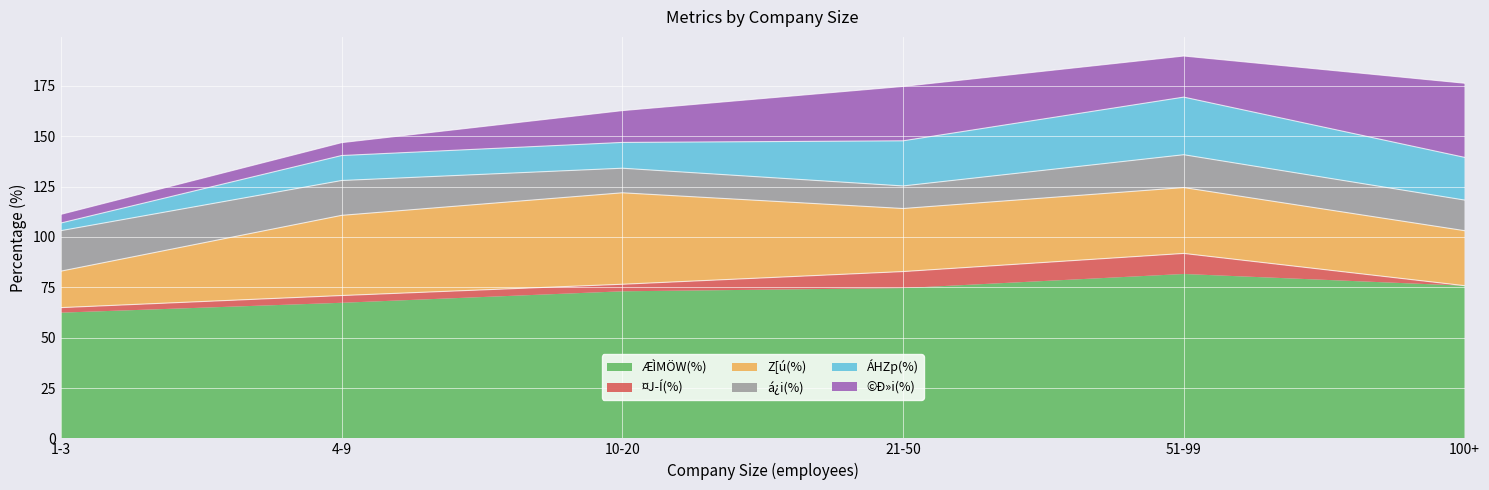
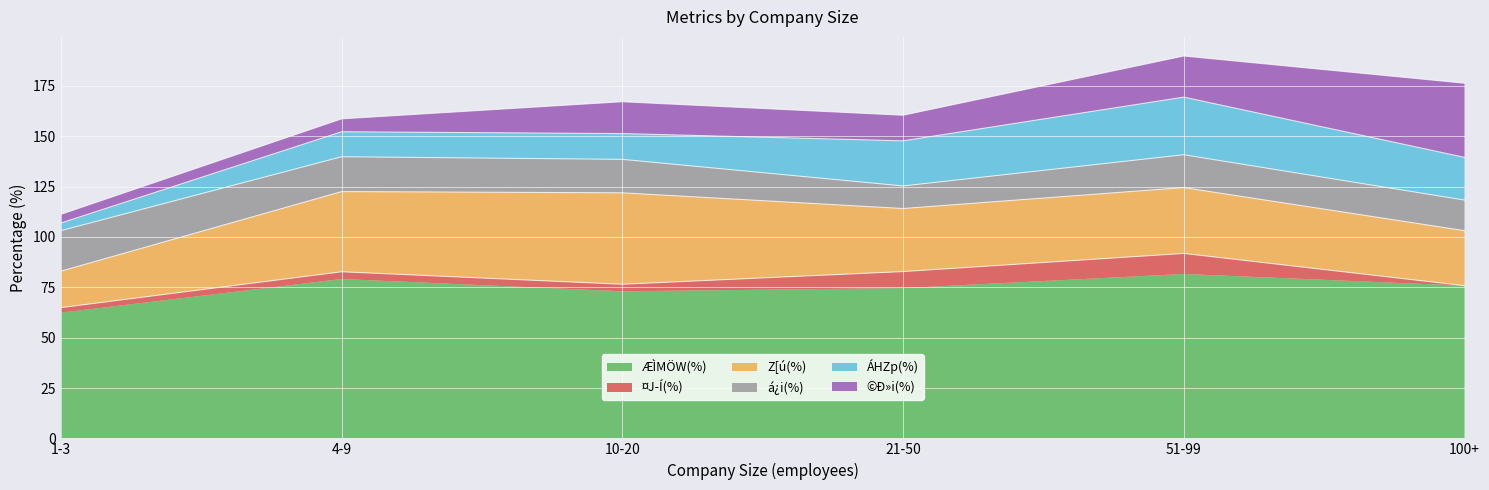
ÆÌMÖW(%), 4-9: 67 -> 79
á¿i(%), 10-20: 12 -> 17
©Ð»i(%), 21-50: 27 -> 13
